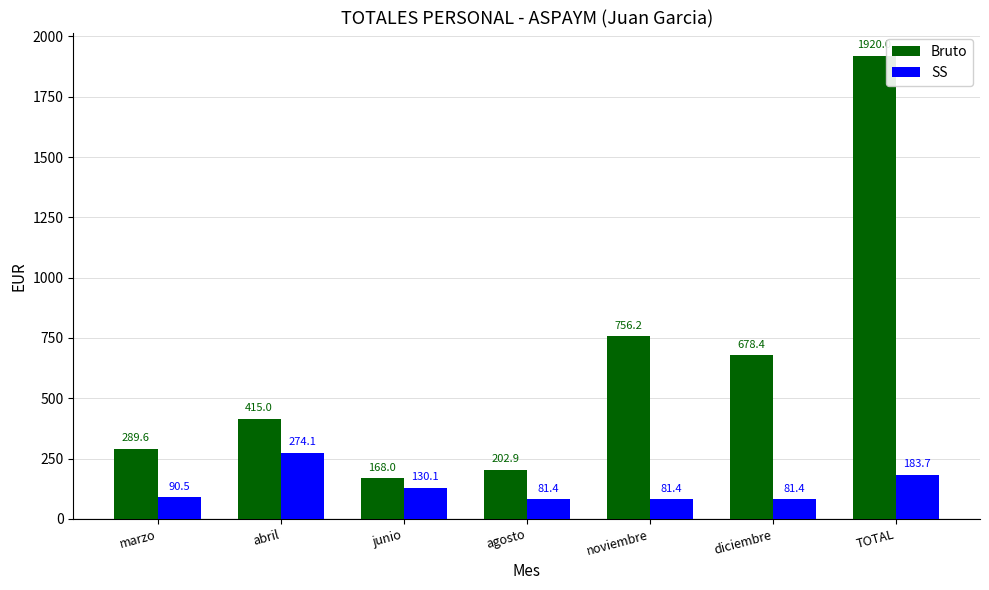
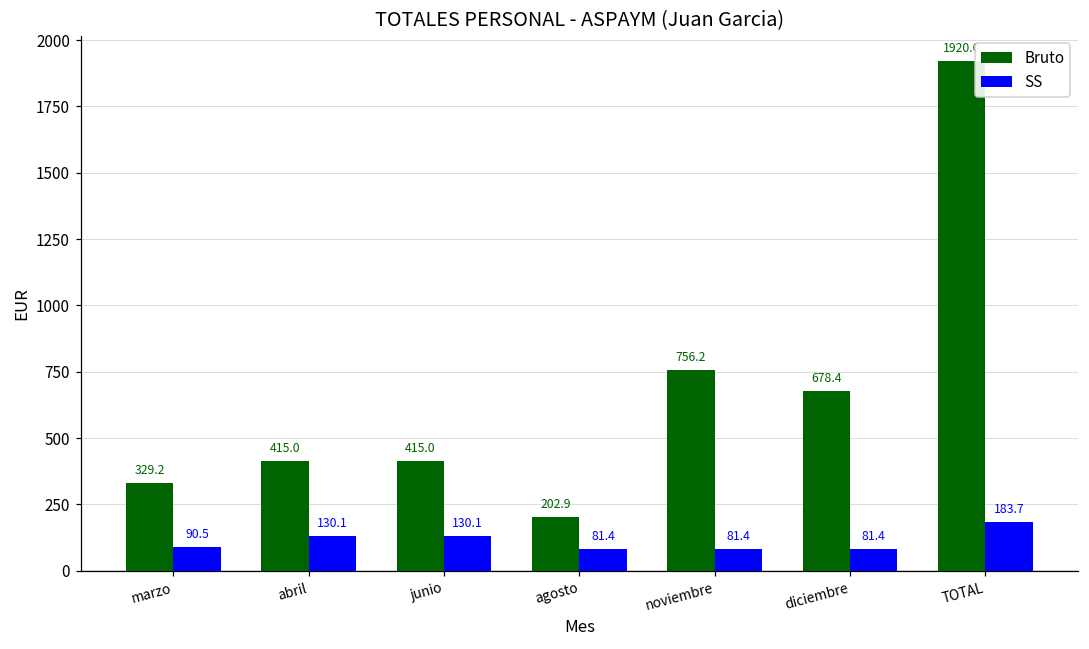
Bruto, marzo: 289.6 -> 329.2
SS, abril: 274.1 -> 130.1
Bruto, junio: 168.0 -> 415.0
